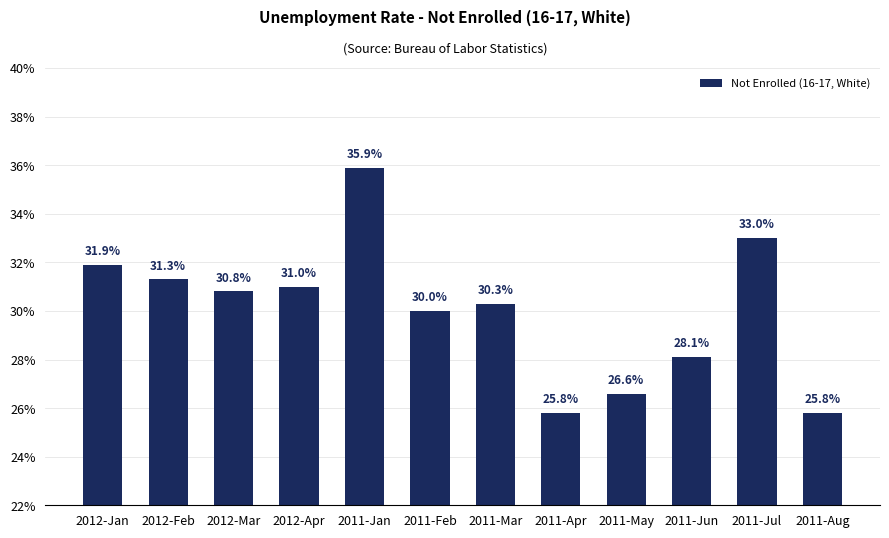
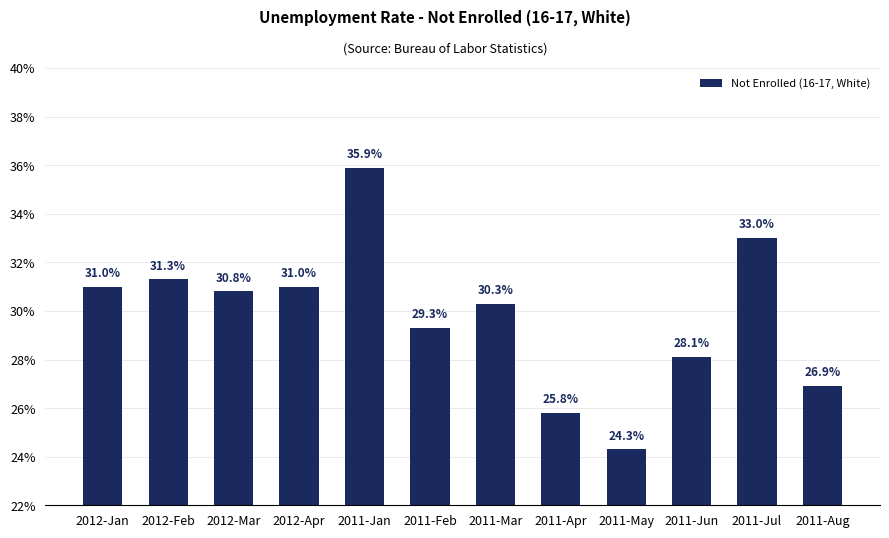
2012-Jan: 31.9% -> 31.0%
2011-Feb: 30.0% -> 29.3%
2011-May: 26.6% -> 24.3%
2011-Aug: 25.8% -> 26.9%
